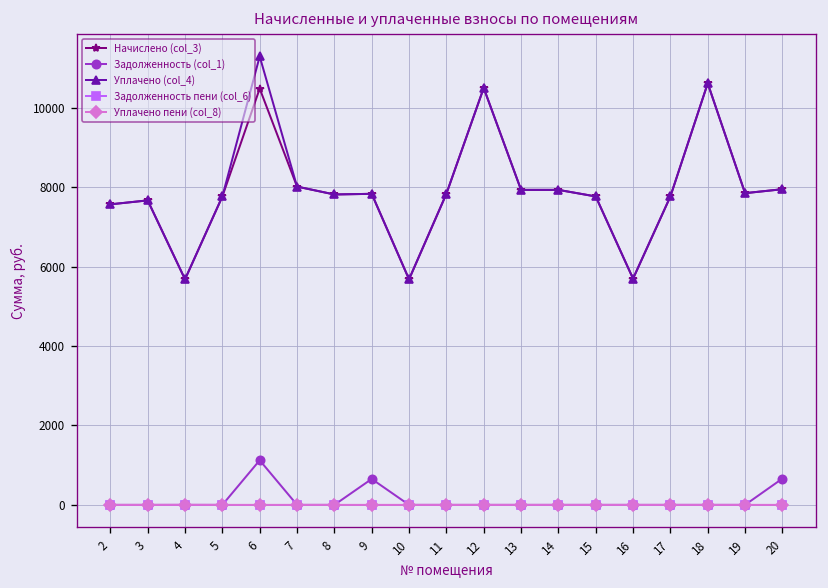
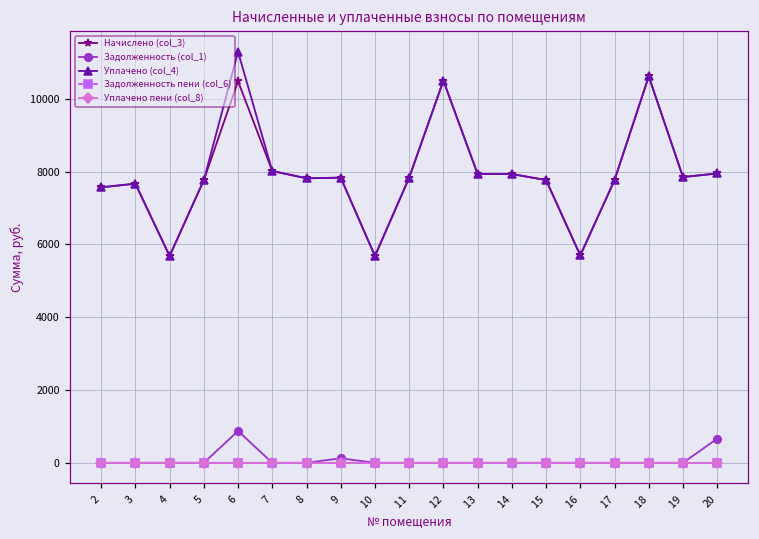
Задолженность (col_1), 6: 1100 -> 900
Задолженность (col_1), 9: 700 -> 100
